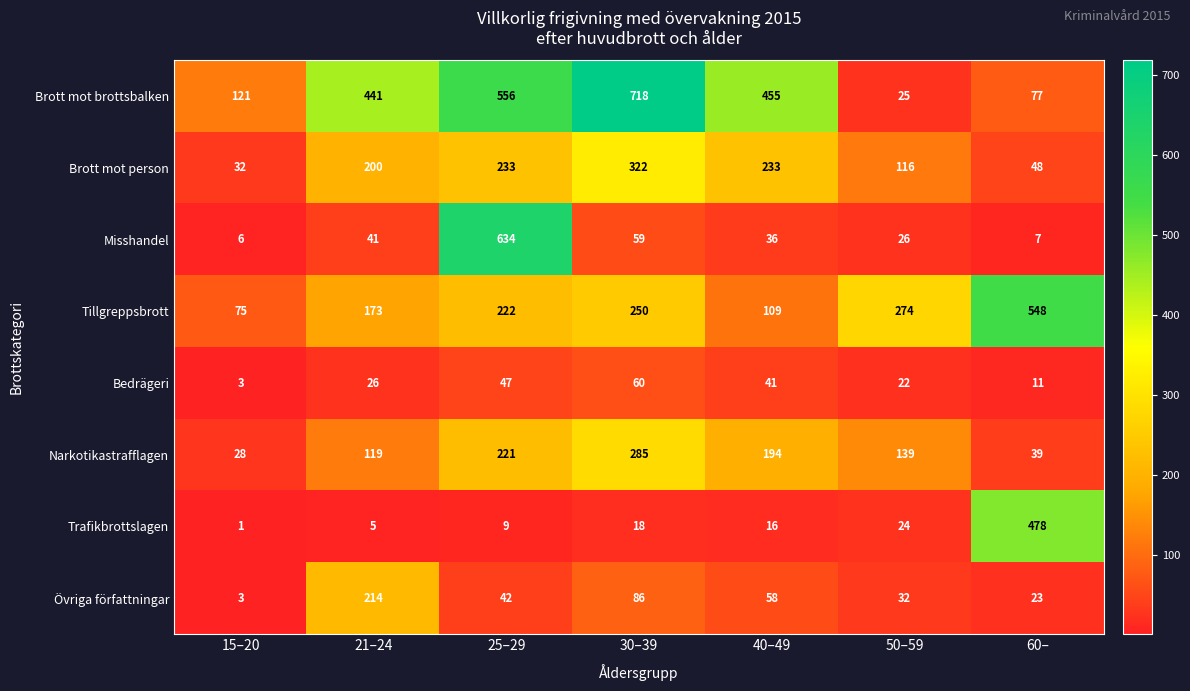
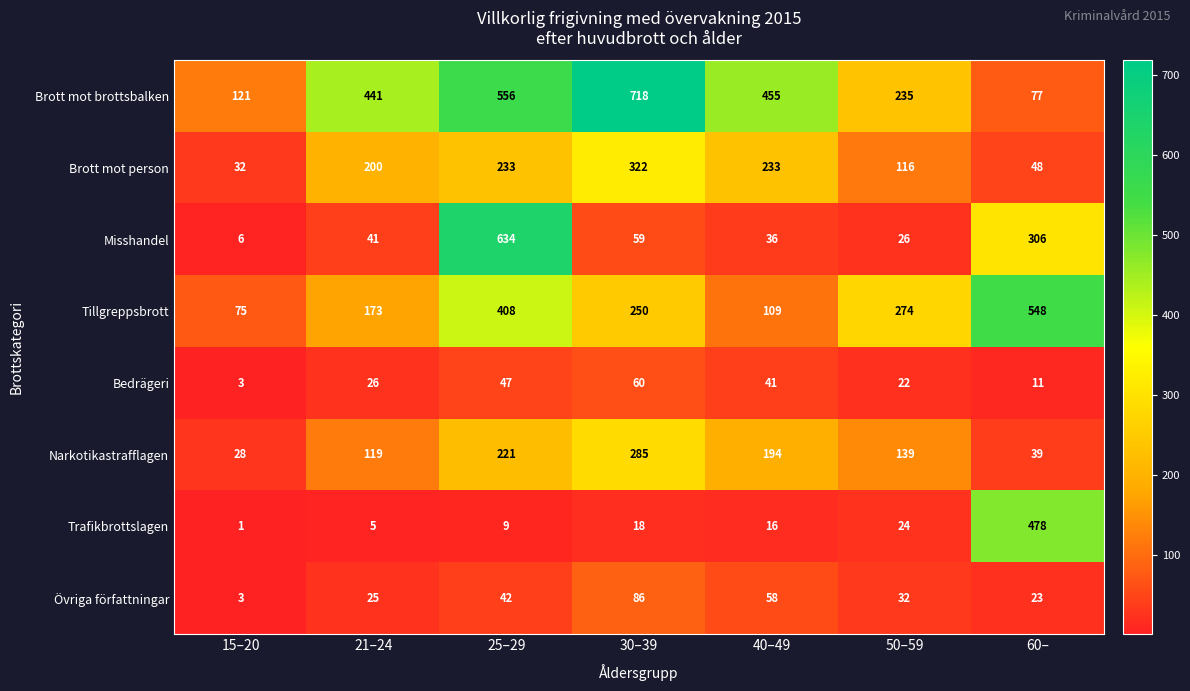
Brott mot brottsbalken, 50–59: 25 -> 235
Misshandel, 60–: 7 -> 306
Tillgreppsbrott, 25–29: 222 -> 408
Övriga författningar, 21–24: 214 -> 25
